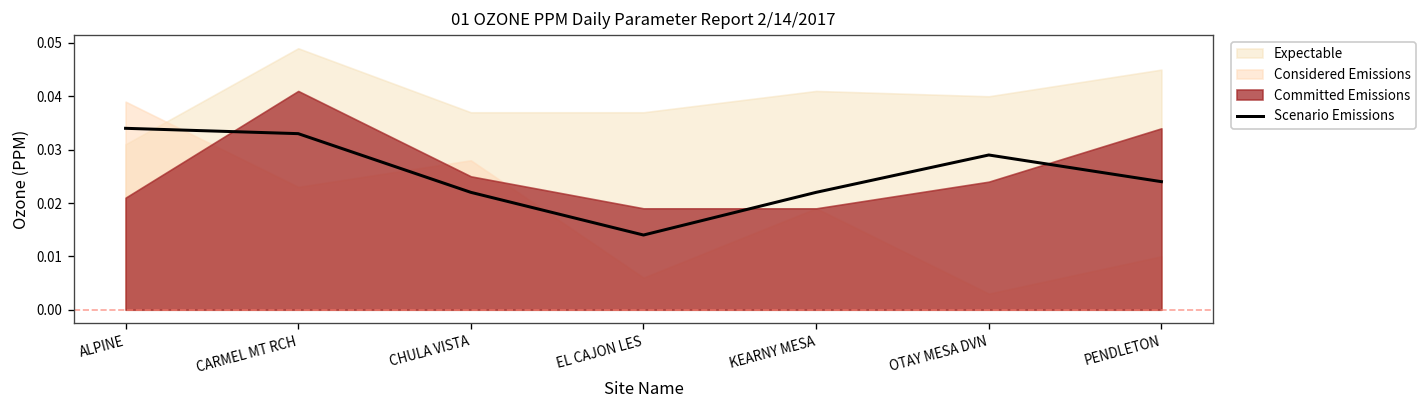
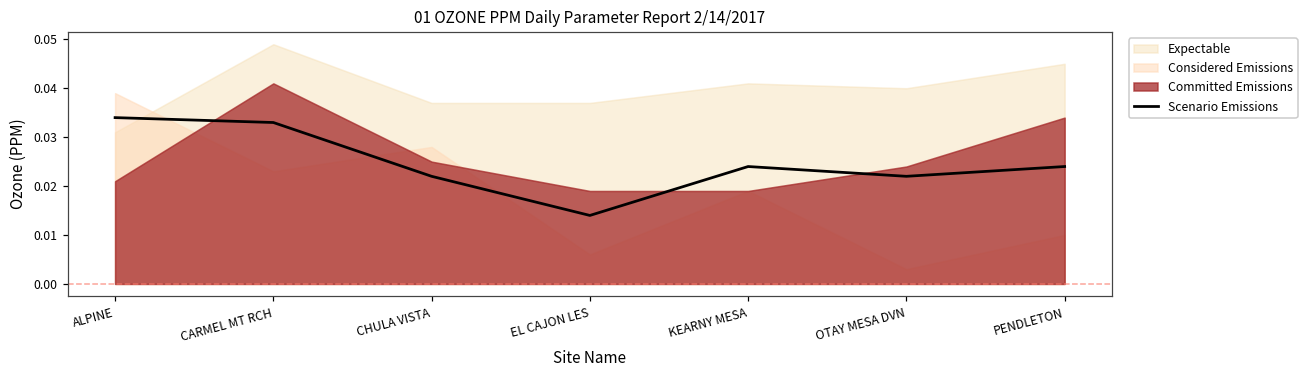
Scenario Emissions, KEARNY MESA: 0.022 -> 0.024
Scenario Emissions, OTAY MESA DVN: 0.029 -> 0.022
